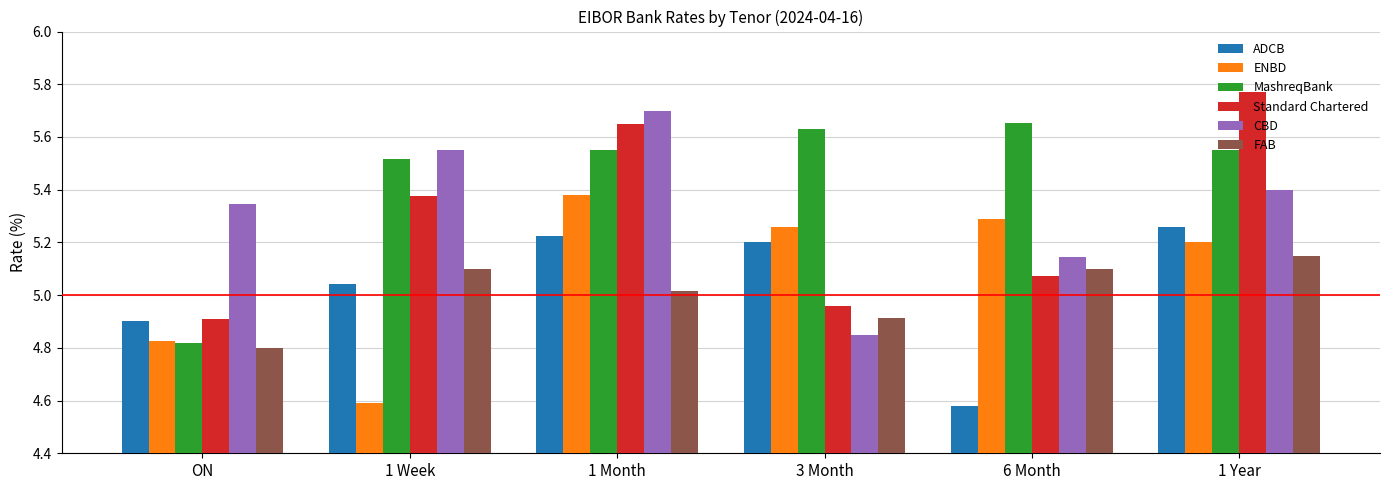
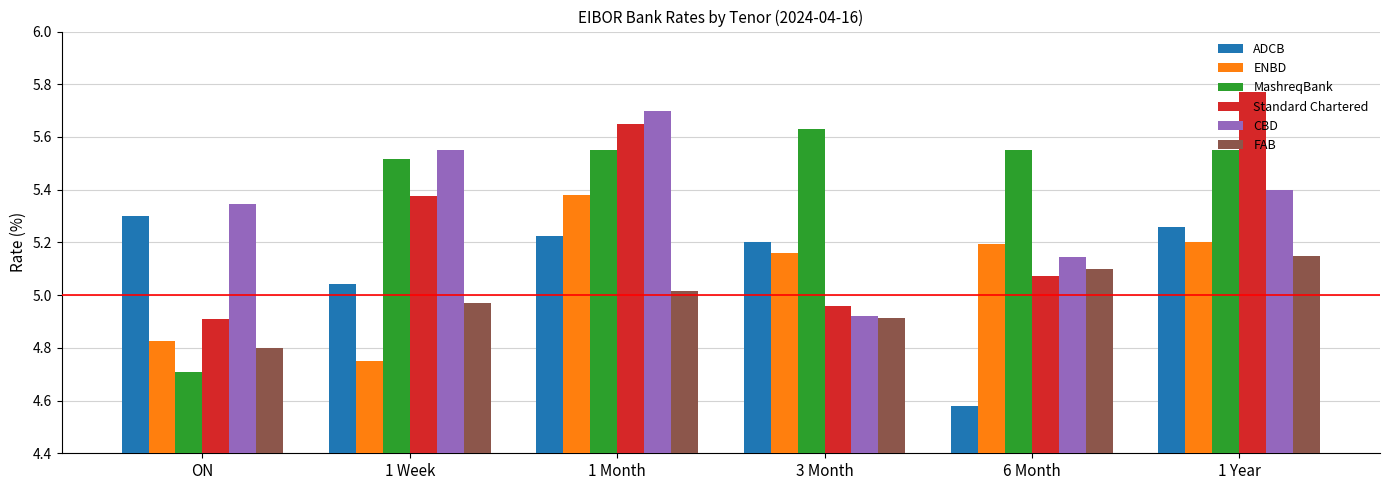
ADCB, ON: 4.9 -> 5.3
MashreqBank, ON: 4.82 -> 4.71
ENBD, 1 Week: 4.59 -> 4.75
FAB, 1 Week: 5.10 -> 4.97
ENBD, 3 Month: 5.26 -> 5.16
CBD, 3 Month: 4.85 -> 4.92
ENBD, 6 Month: 5.29 -> 5.19
MashreqBank, 6 Month: 5.65 -> 5.55
